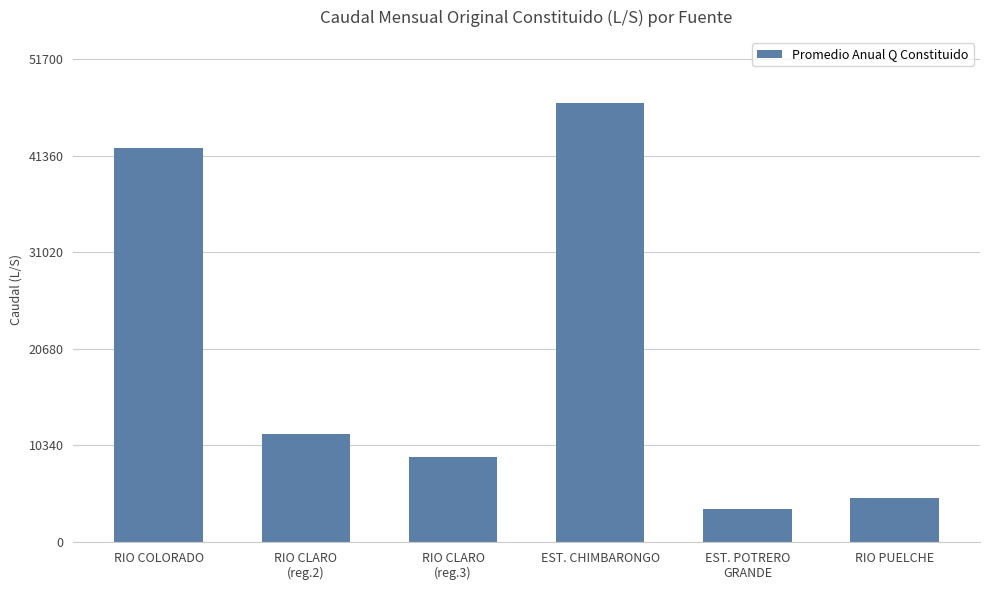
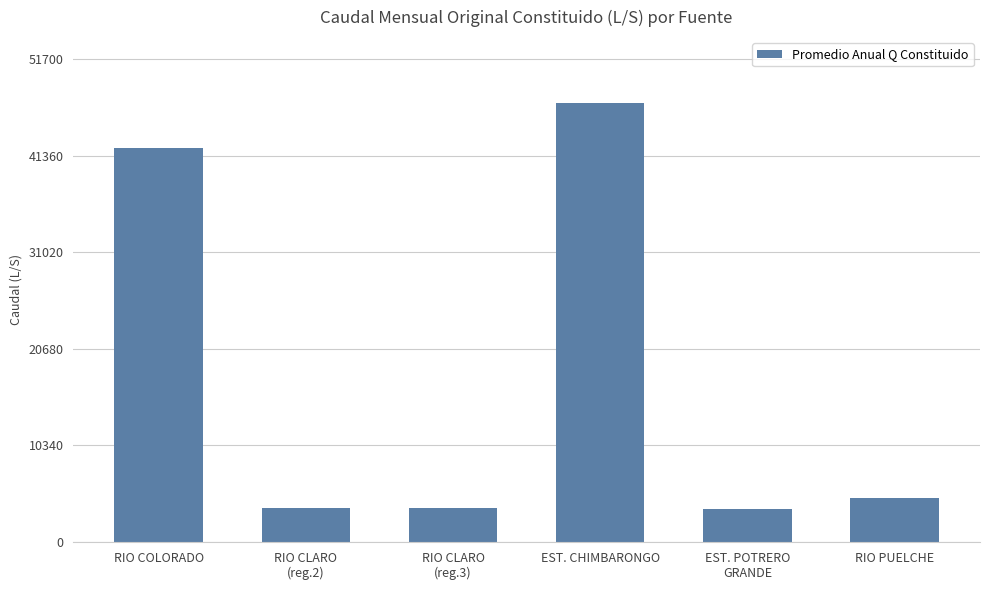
RIO CLARO (reg.2): 12000 -> 4000
RIO CLARO (reg.3): 9000 -> 4000
